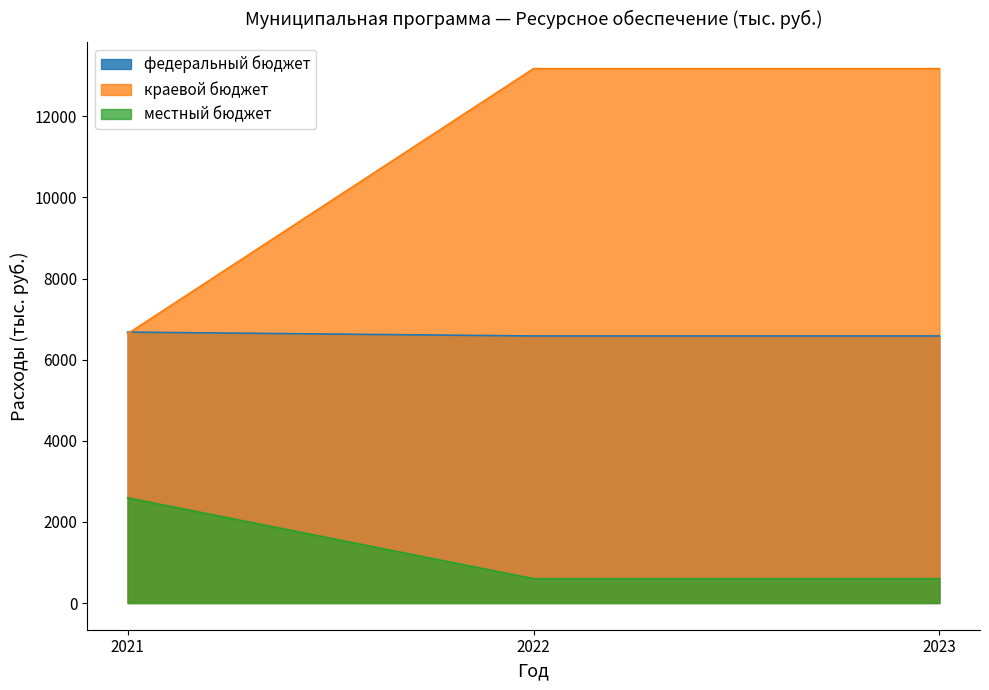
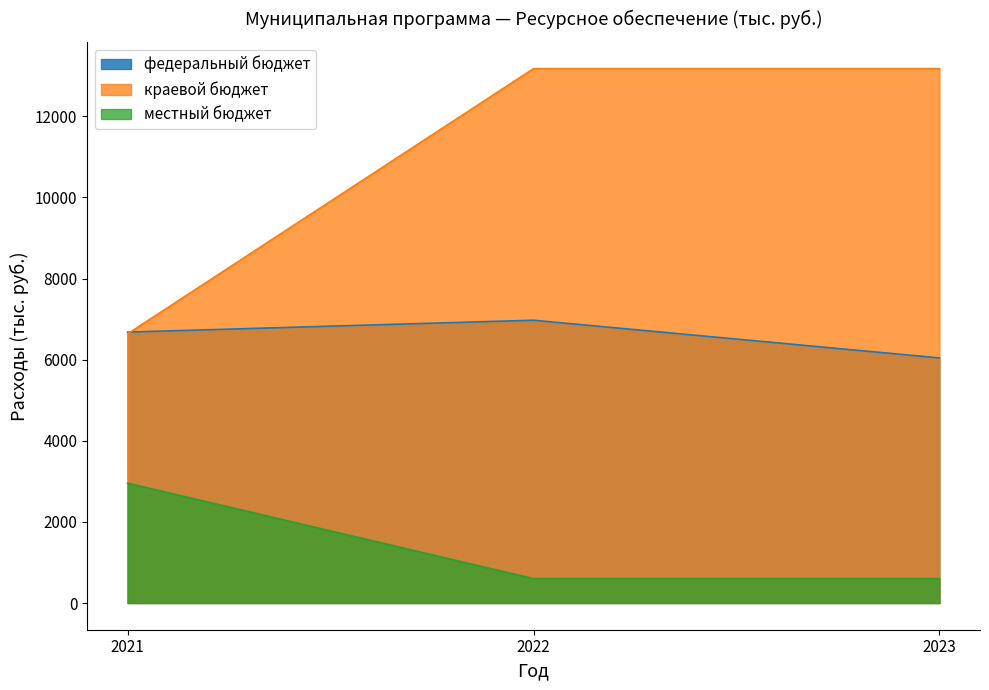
местный бюджет, 2021: 2600 -> 3000
федеральный бюджет, 2022: 6600 -> 7000
федеральный бюджет, 2023: 6600 -> 6000
